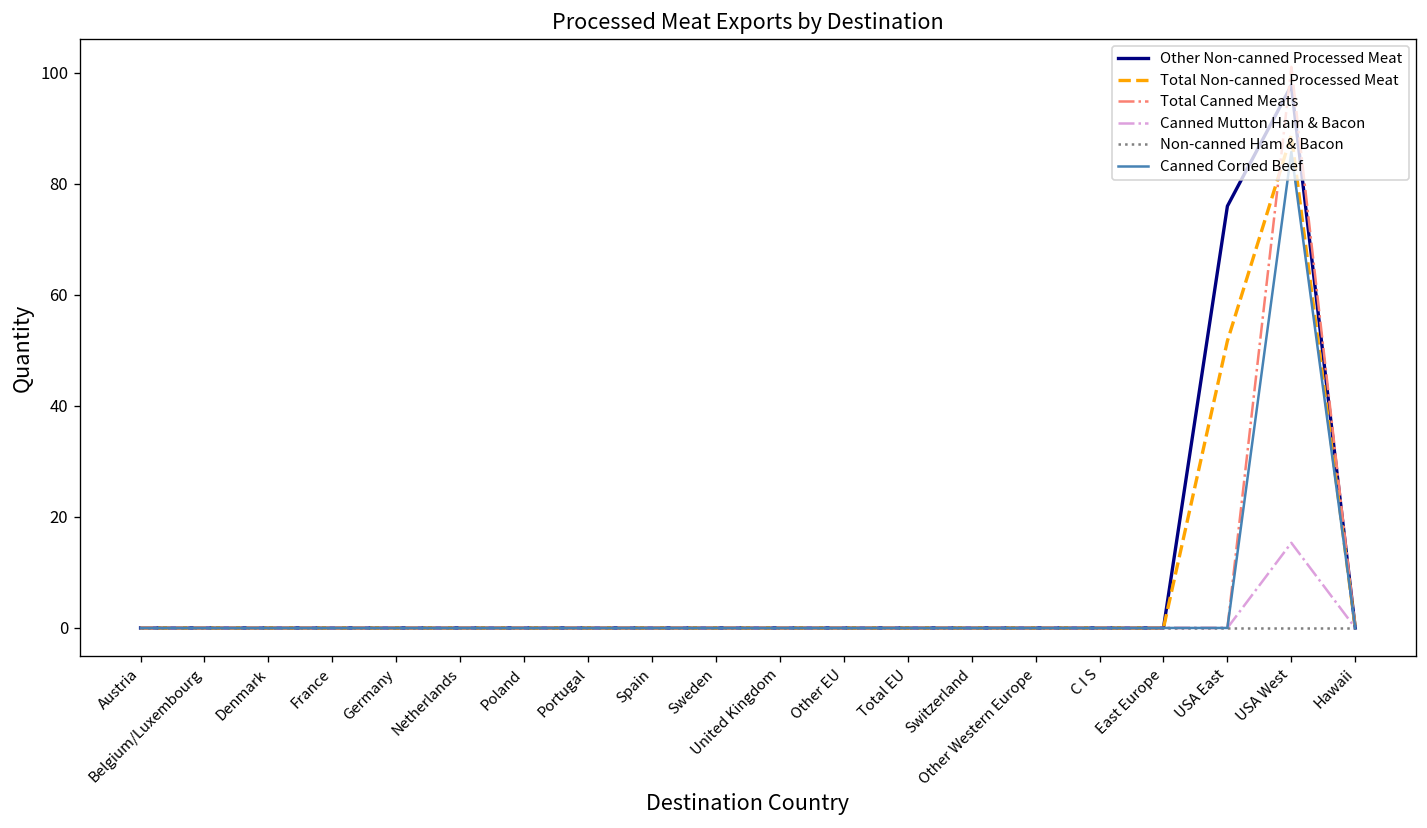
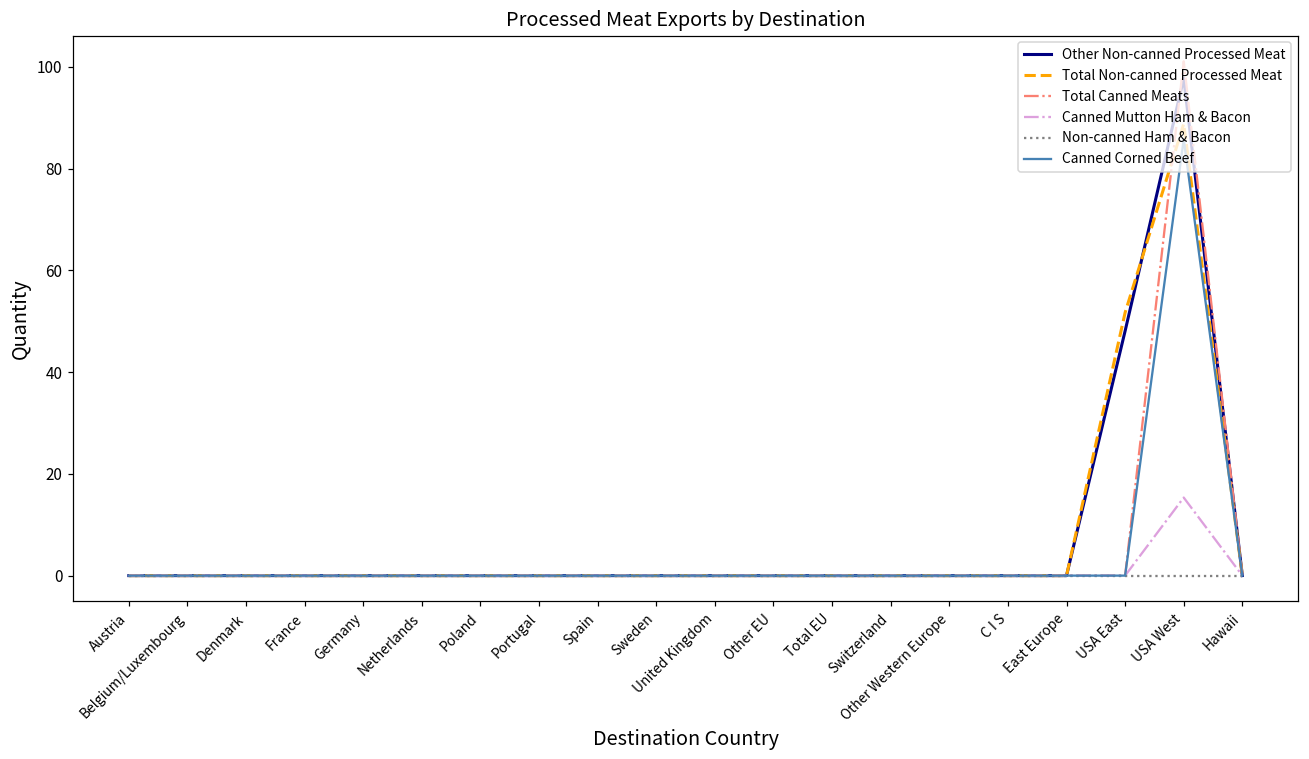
Other Non-canned Processed Meat, USA East: 76 -> 48
